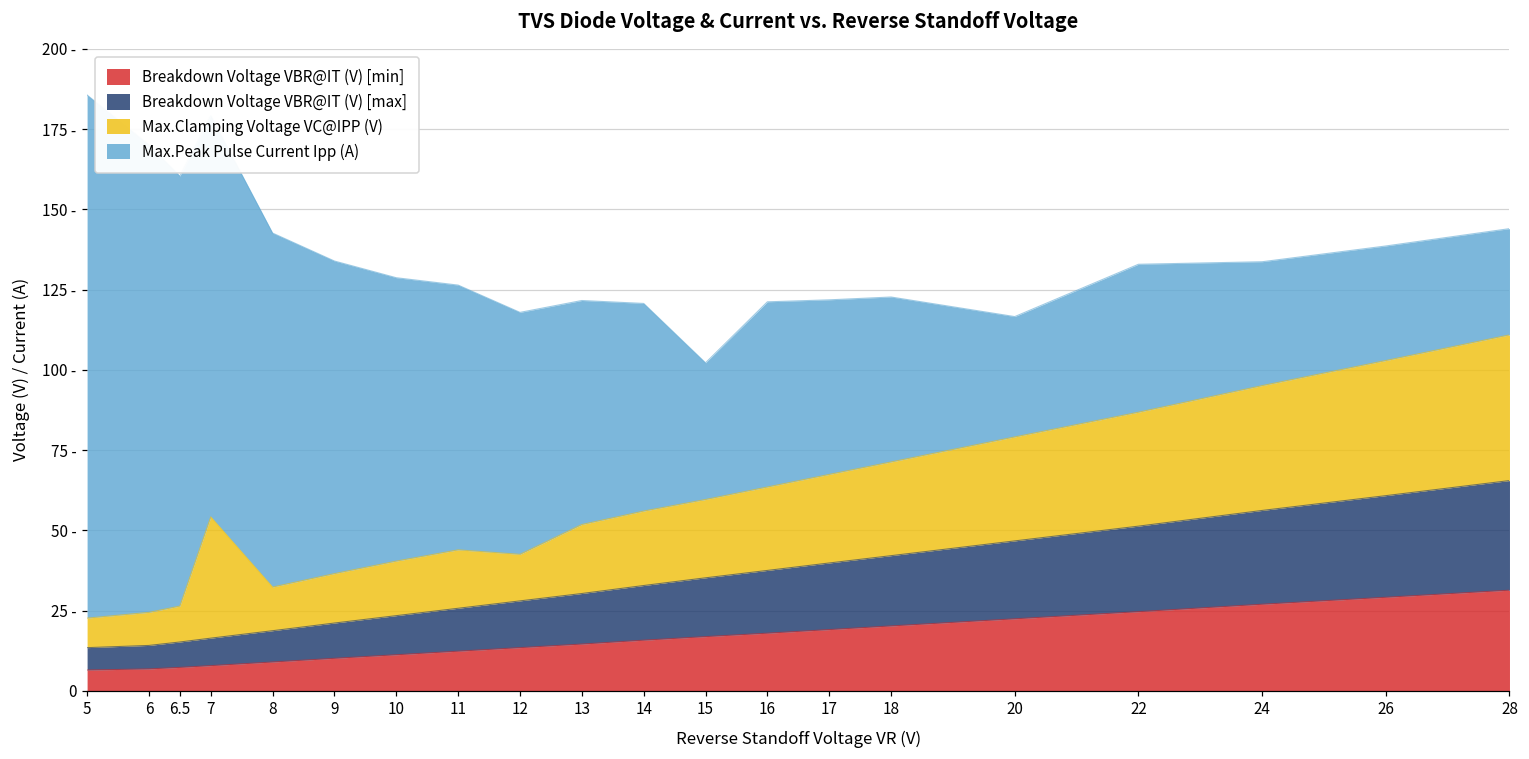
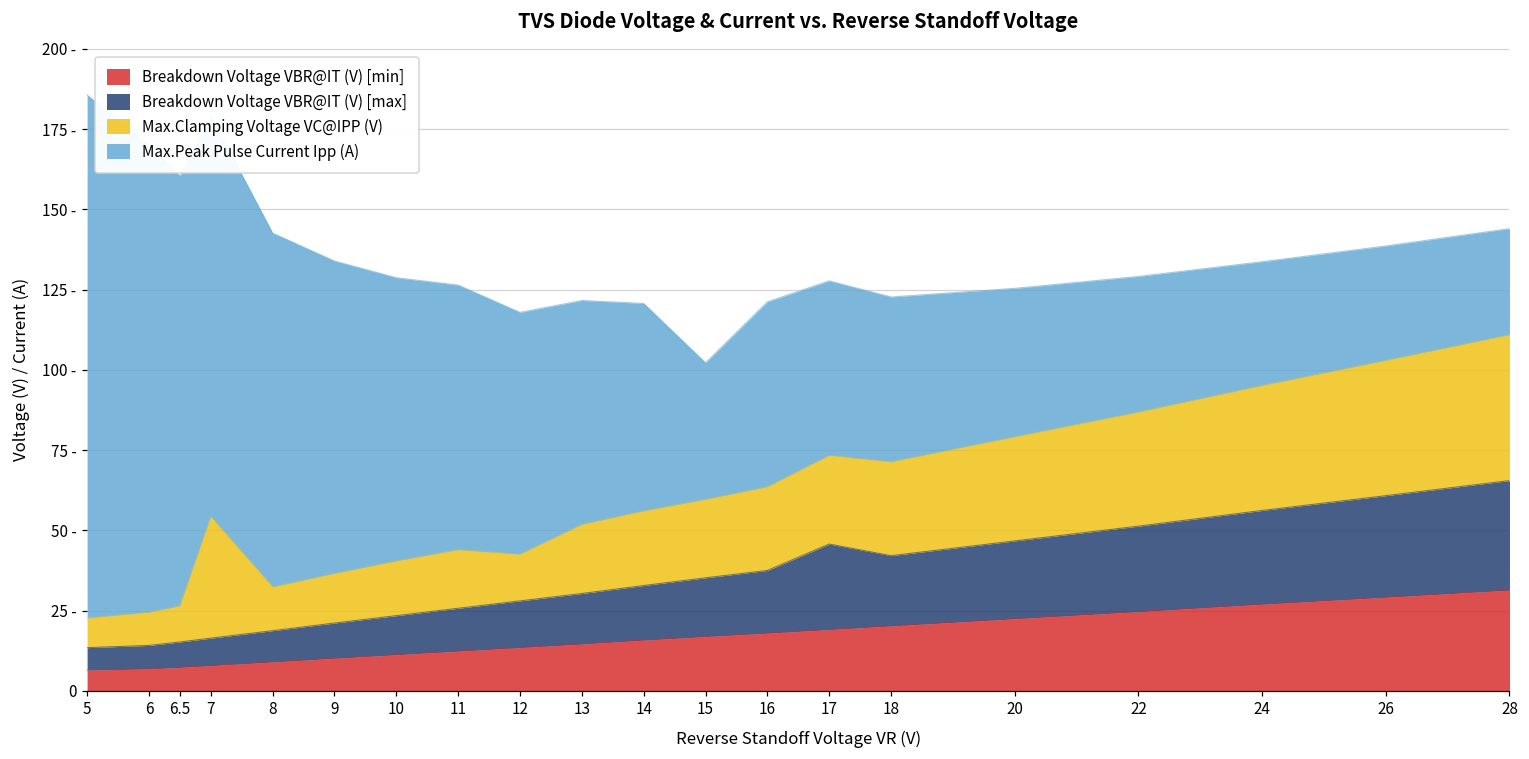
Breakdown Voltage VBR@IT (V) [max], 17: 21 - -> 27 -
Max.Peak Pulse Current Ipp (A), 20: 38 - -> 46 -
Max.Peak Pulse Current Ipp (A), 22: 46 - -> 42 -
